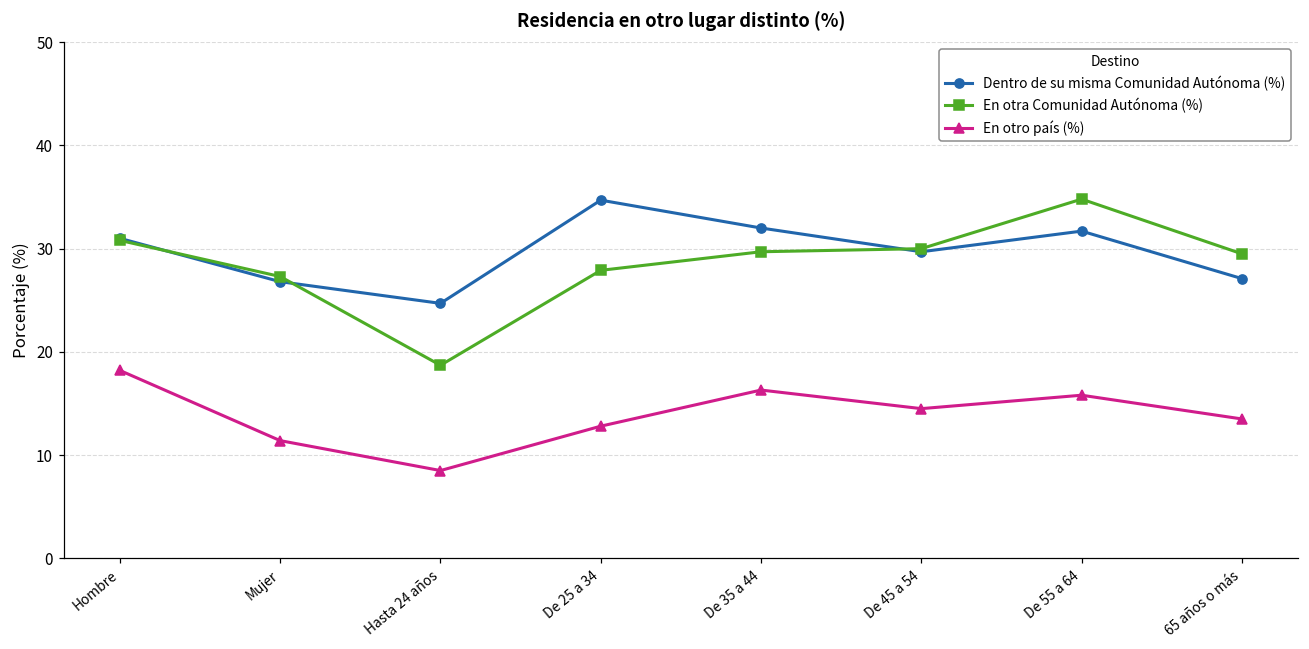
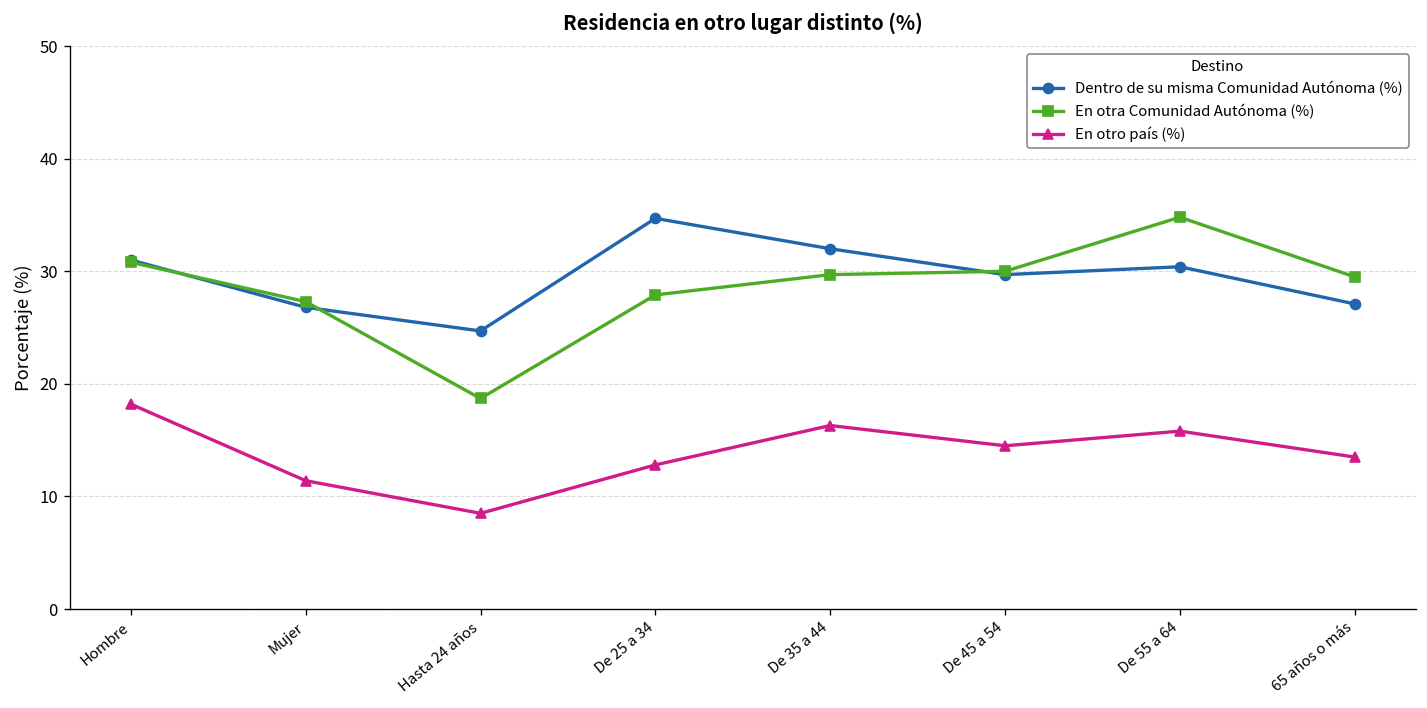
Dentro de su misma Comunidad Autónoma (%), De 55 a 64: 32 -> 30
